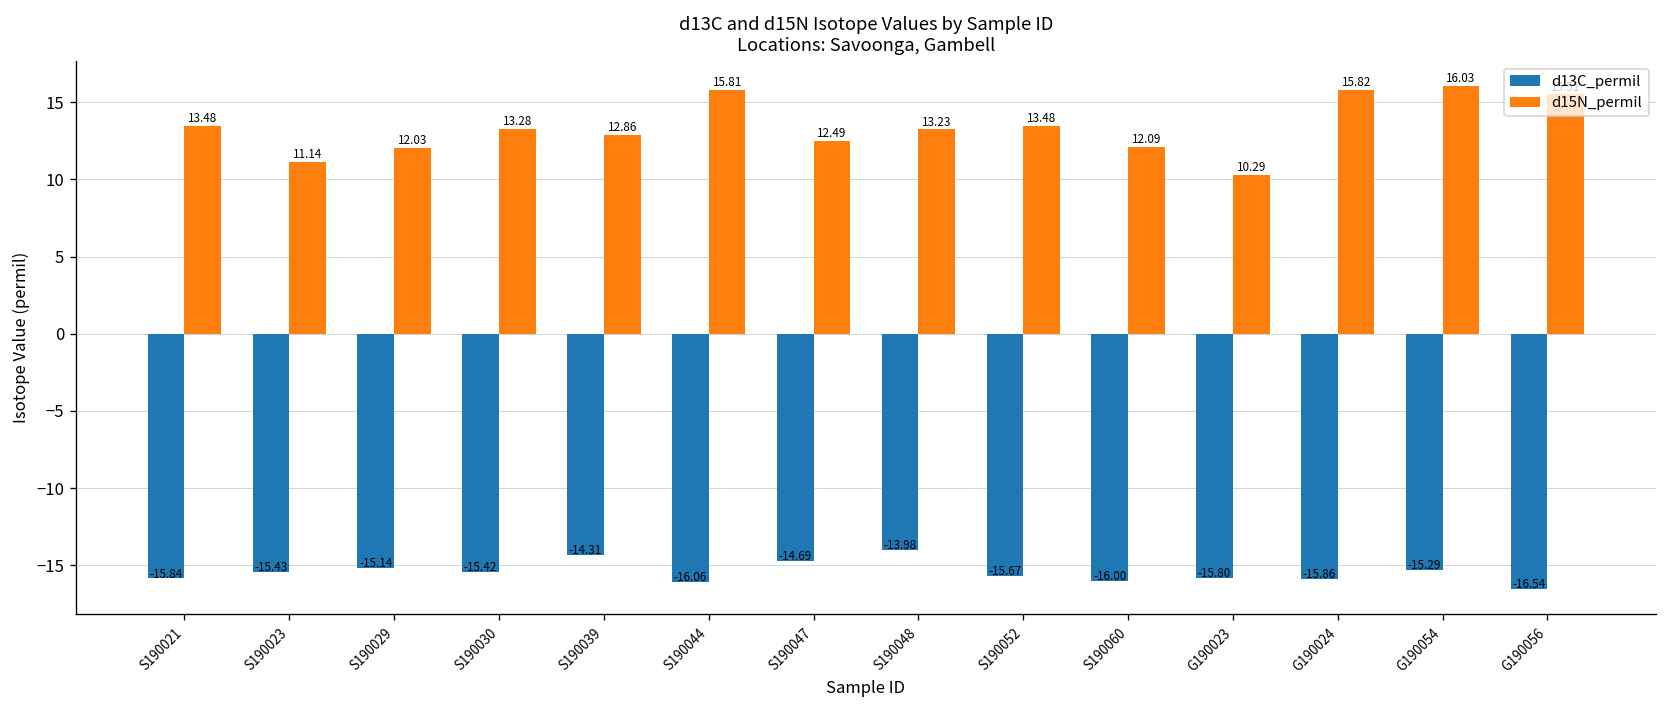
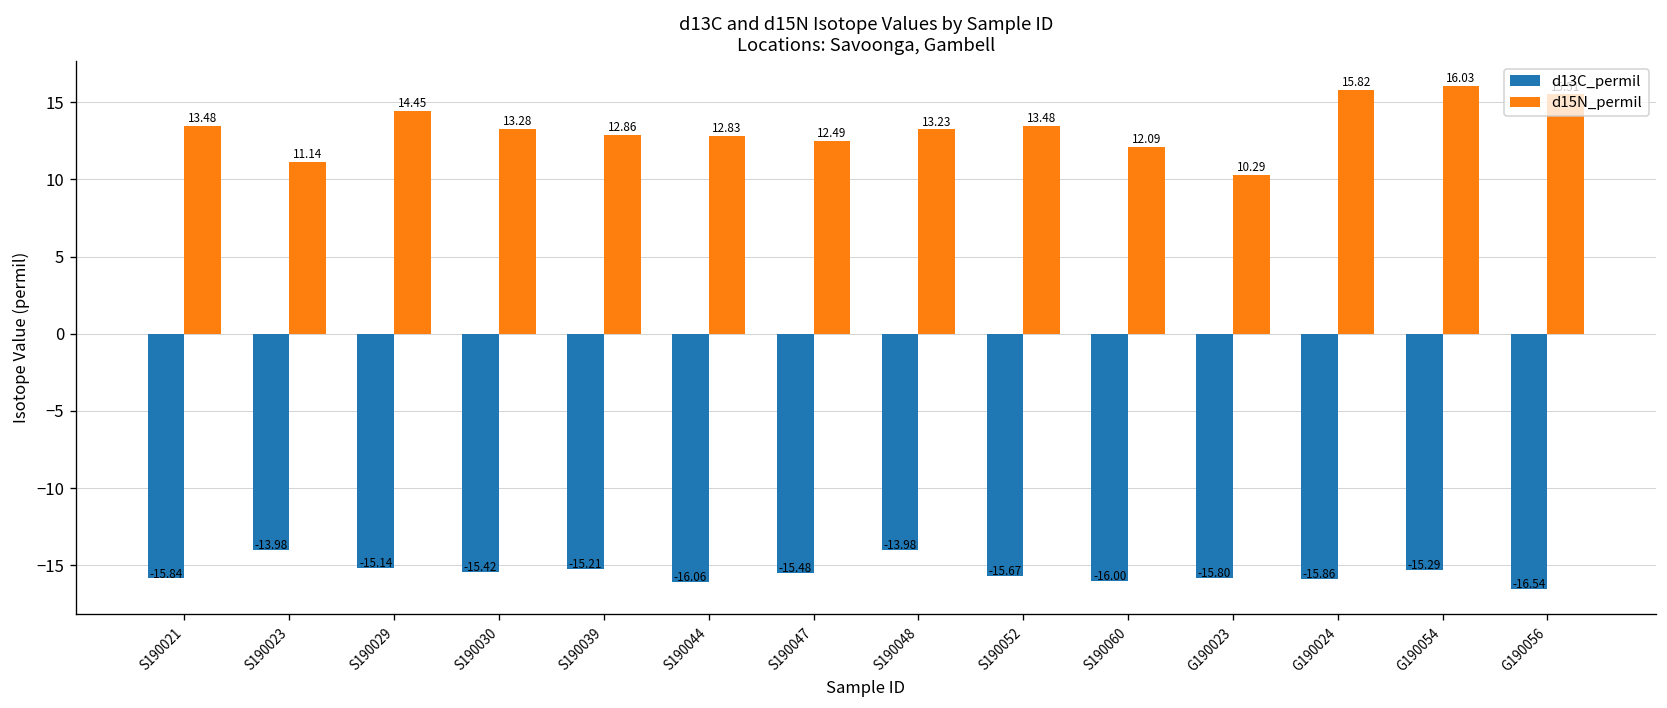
d13C_permil, S190023: -15.43 -> -13.98
d15N_permil, S190029: 12.03 -> 14.45
d13C_permil, S190039: -14.31 -> -15.21
d15N_permil, S190044: 15.81 -> 12.83
d13C_permil, S190047: -14.69 -> -15.48
